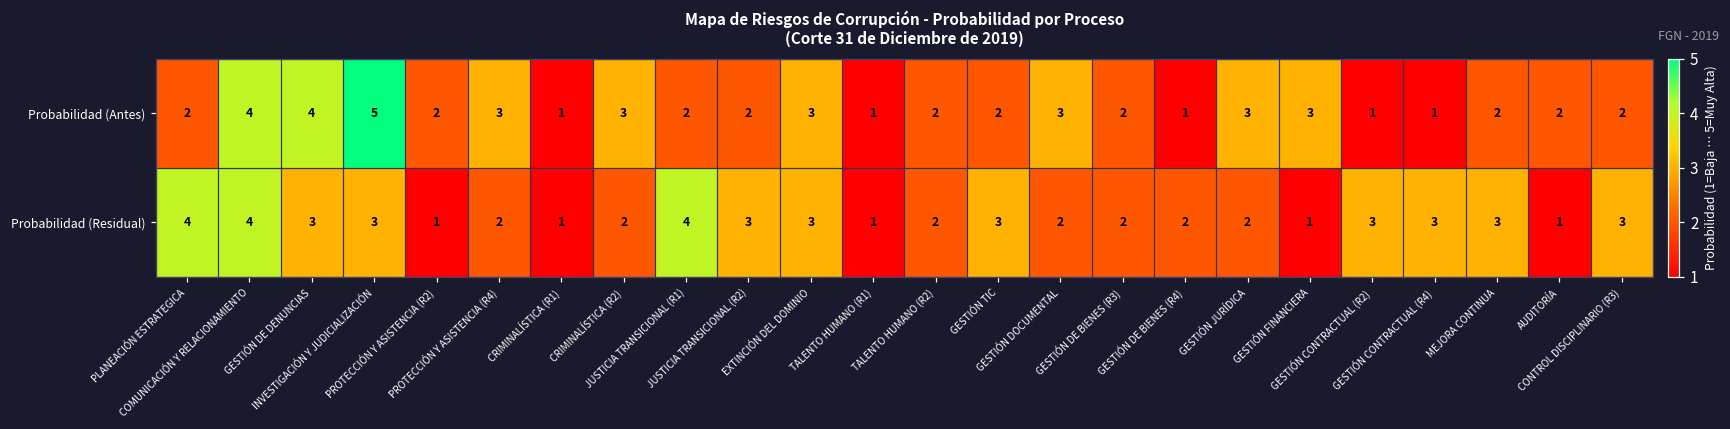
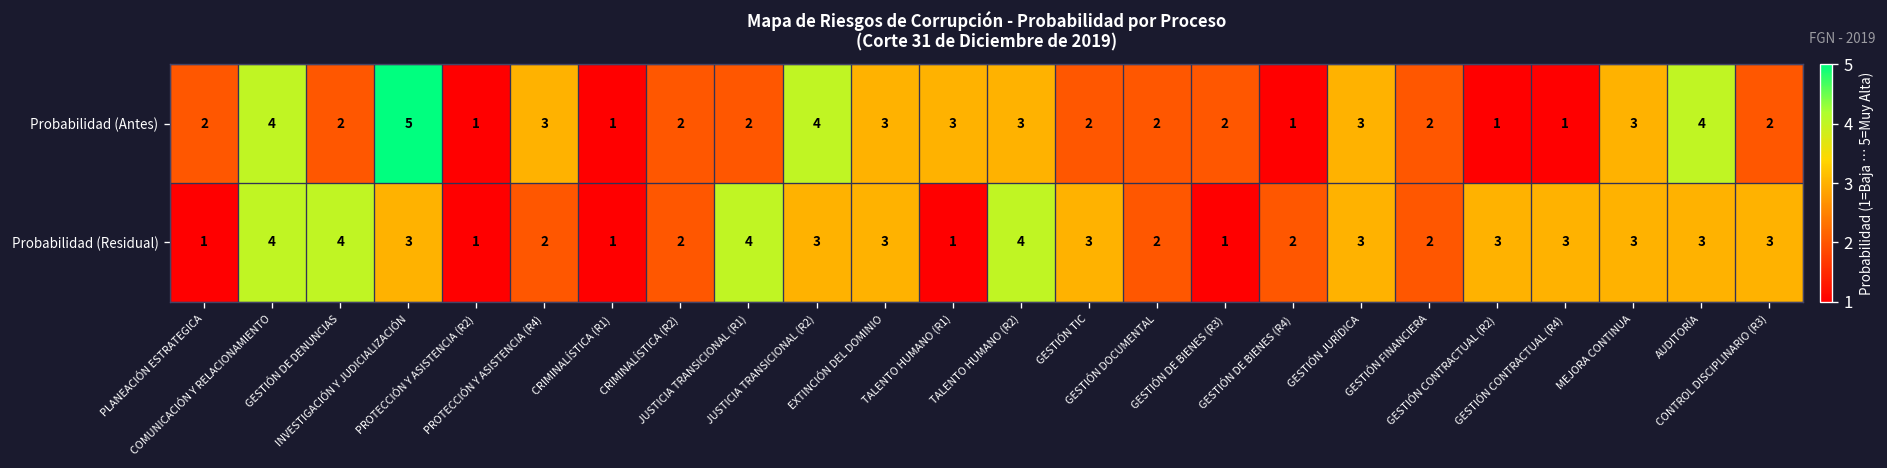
Probabilidad (Antes), GESTIÓN DE DENUNCIAS: 4 -> 2
Probabilidad (Antes), PROTECCIÓN Y ASISTENCIA (R2): 2 -> 1
Probabilidad (Antes), CRIMINALÍSTICA (R2): 3 -> 2
Probabilidad (Antes), JUSTICIA TRANSICIONAL (R2): 2 -> 4
Probabilidad (Antes), TALENTO HUMANO (R1): 1 -> 3
Probabilidad (Antes), TALENTO HUMANO (R2): 2 -> 3
Probabilidad (Antes), GESTIÓN DOCUMENTAL: 3 -> 2
Probabilidad (Antes), GESTIÓN FINANCIERA: 3 -> 2
Probabilidad (Antes), MEJORA CONTINUA: 2 -> 3
Probabilidad (Antes), AUDITORÍA: 2 -> 4
Probabilidad (Residual), PLANEACIÓN ESTRATEGICA: 4 -> 1
Probabilidad (Residual), GESTIÓN DE DENUNCIAS: 3 -> 4
Probabilidad (Residual), TALENTO HUMANO (R2): 2 -> 4
Probabilidad (Residual), GESTIÓN DE BIENES (R3): 2 -> 1
Probabilidad (Residual), GESTIÓN JURÍDICA: 2 -> 3
Probabilidad (Residual), GESTIÓN FINANCIERA: 1 -> 2
Probabilidad (Residual), AUDITORÍA: 1 -> 3
